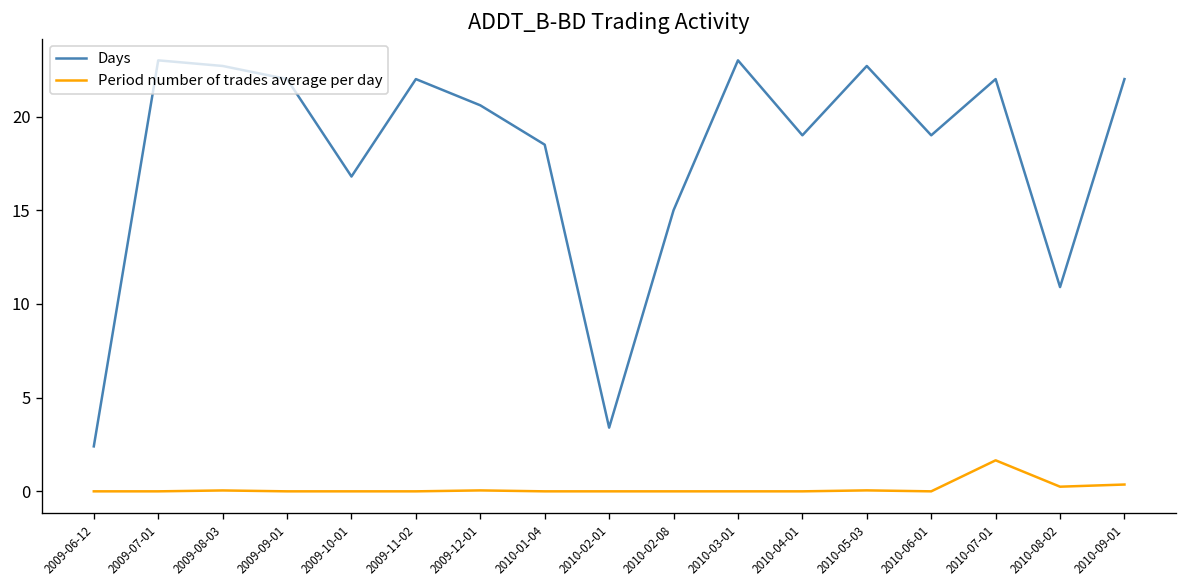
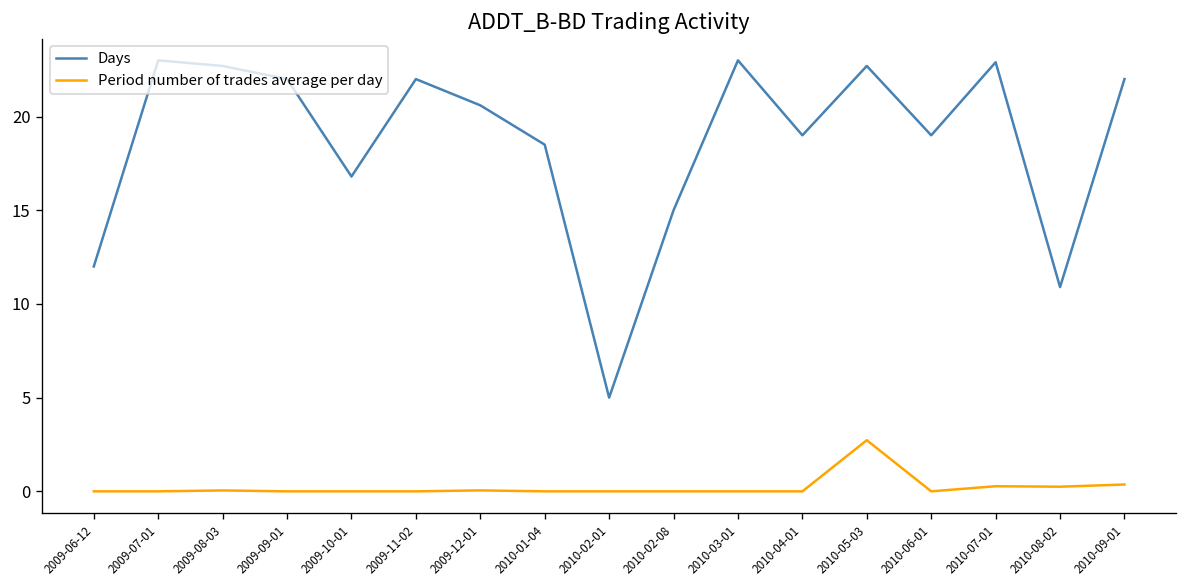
Days, 2009-06-12: 2.4 -> 12.0
Days, 2010-02-01: 3.4 -> 5.0
Period number of trades average per day, 2010-05-03: 0.1 -> 2.7
Days, 2010-07-01: 22.0 -> 22.9
Period number of trades average per day, 2010-07-01: 1.7 -> 0.3
